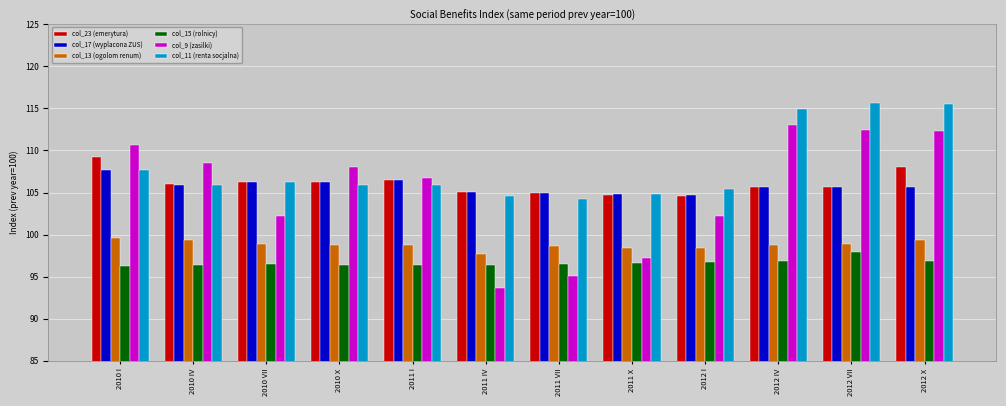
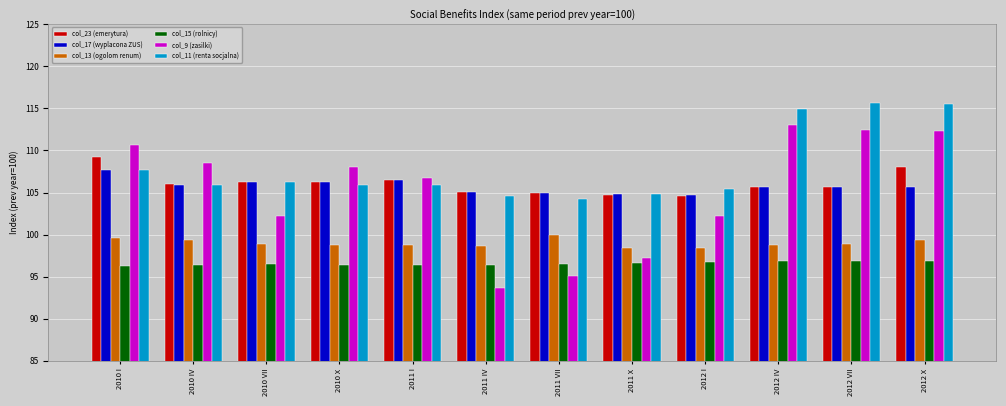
col_13 (ogolom renum), 2011 IV: 98 -> 99
col_13 (ogolom renum), 2011 VII: 99 -> 100
col_15 (rolnicy), 2012 VII: 98 -> 97
